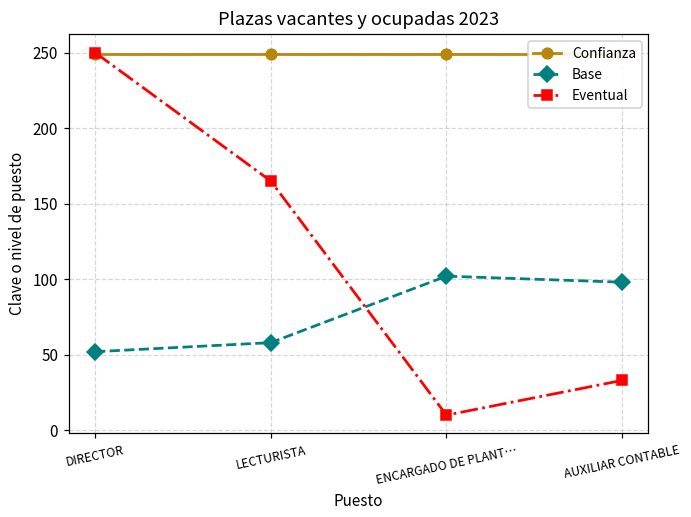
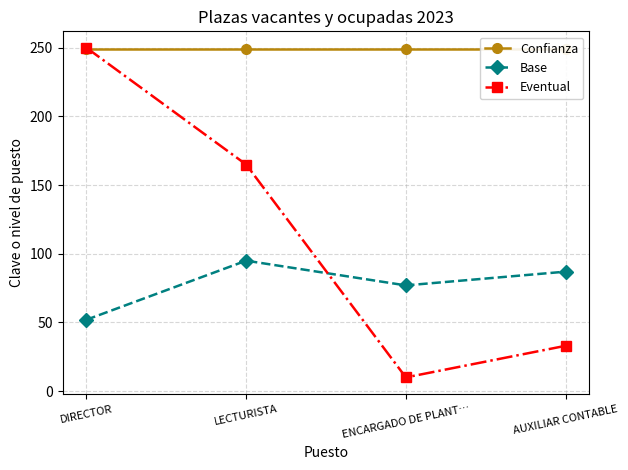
Base, LECTURISTA: 58 -> 95
Base, ENCARGADO DE PLANT…: 102 -> 77
Base, AUXILIAR CONTABLE: 98 -> 87
